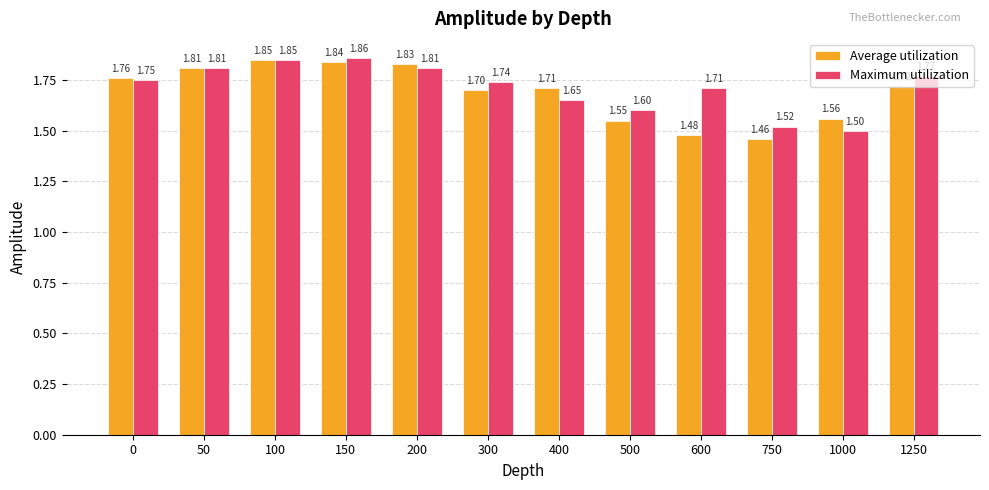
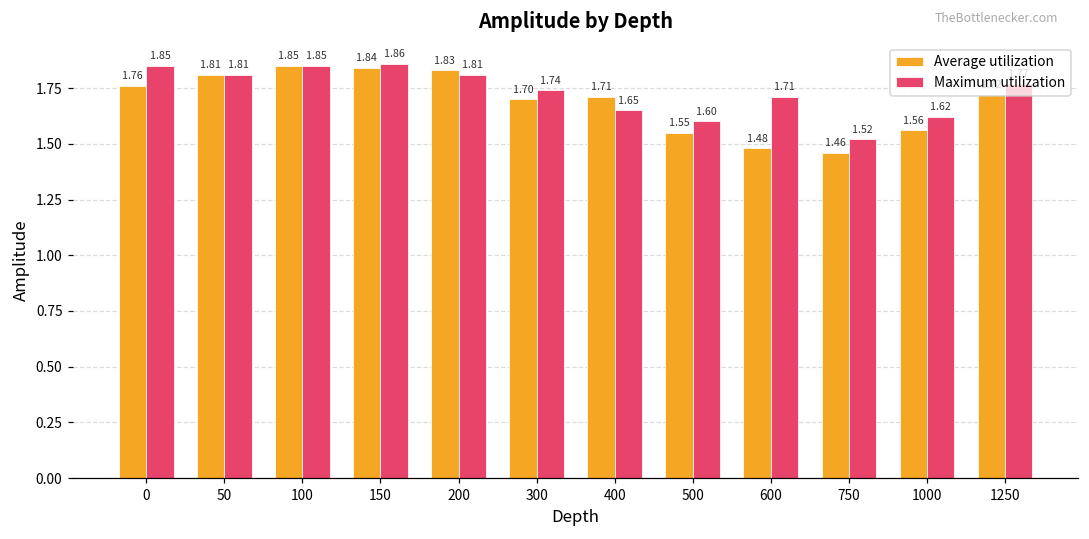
Maximum utilization, 0: 1.75 -> 1.85
Maximum utilization, 1000: 1.50 -> 1.62
